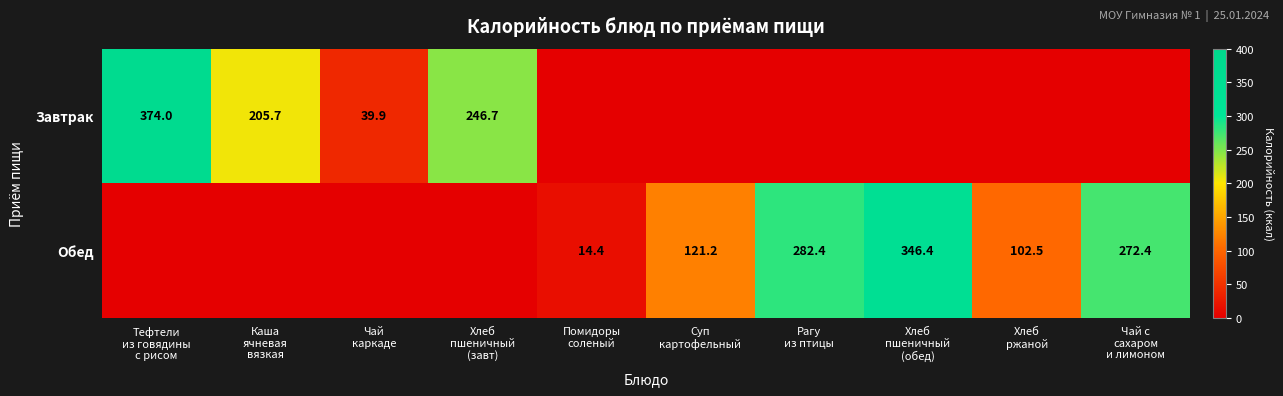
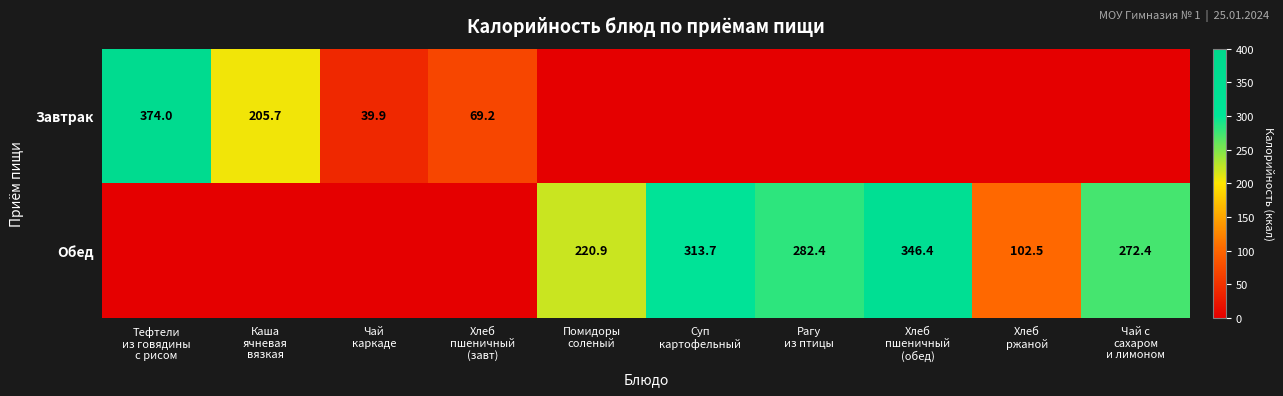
Завтрак, Хлеб пшеничный (завт): 246.7 -> 69.2
Обед, Помидоры соленый: 14.4 -> 220.9
Обед, Суп картофельный: 121.2 -> 313.7
